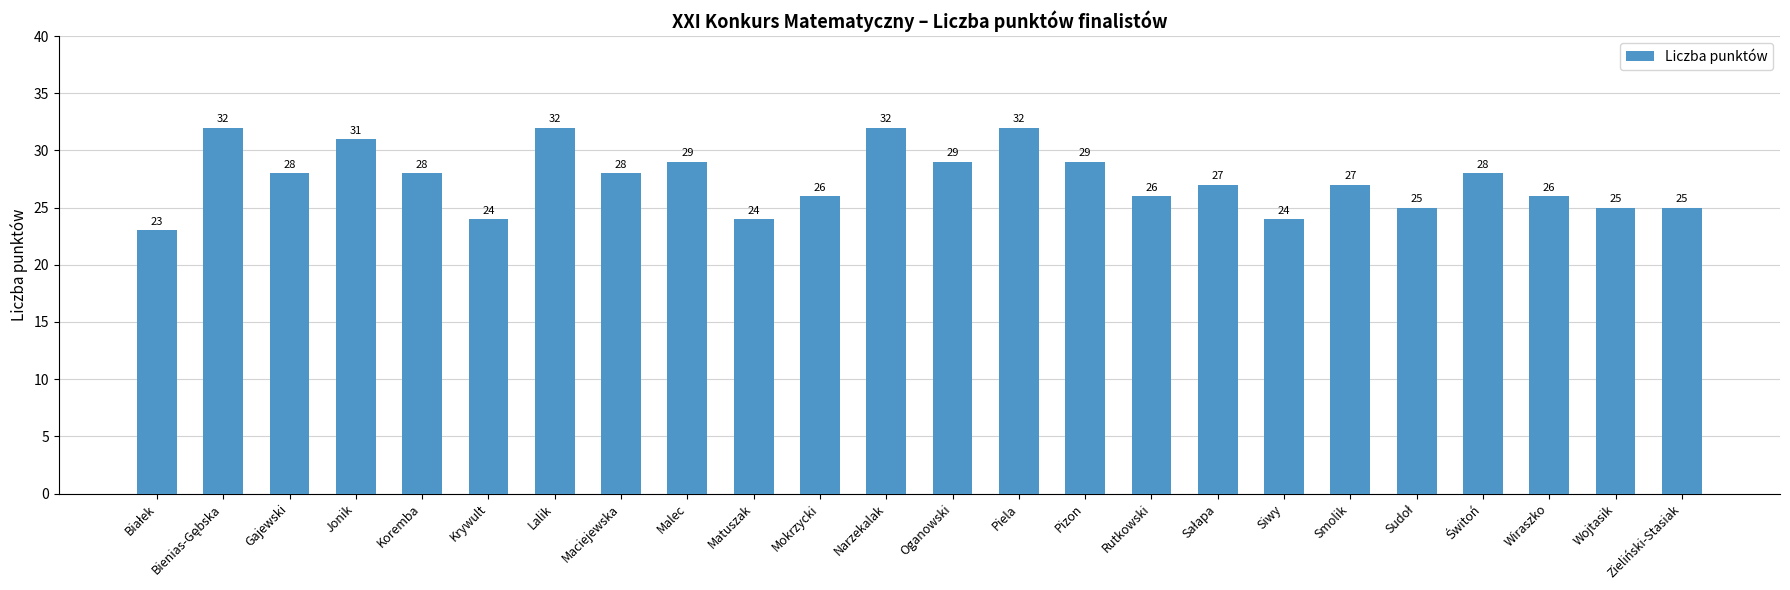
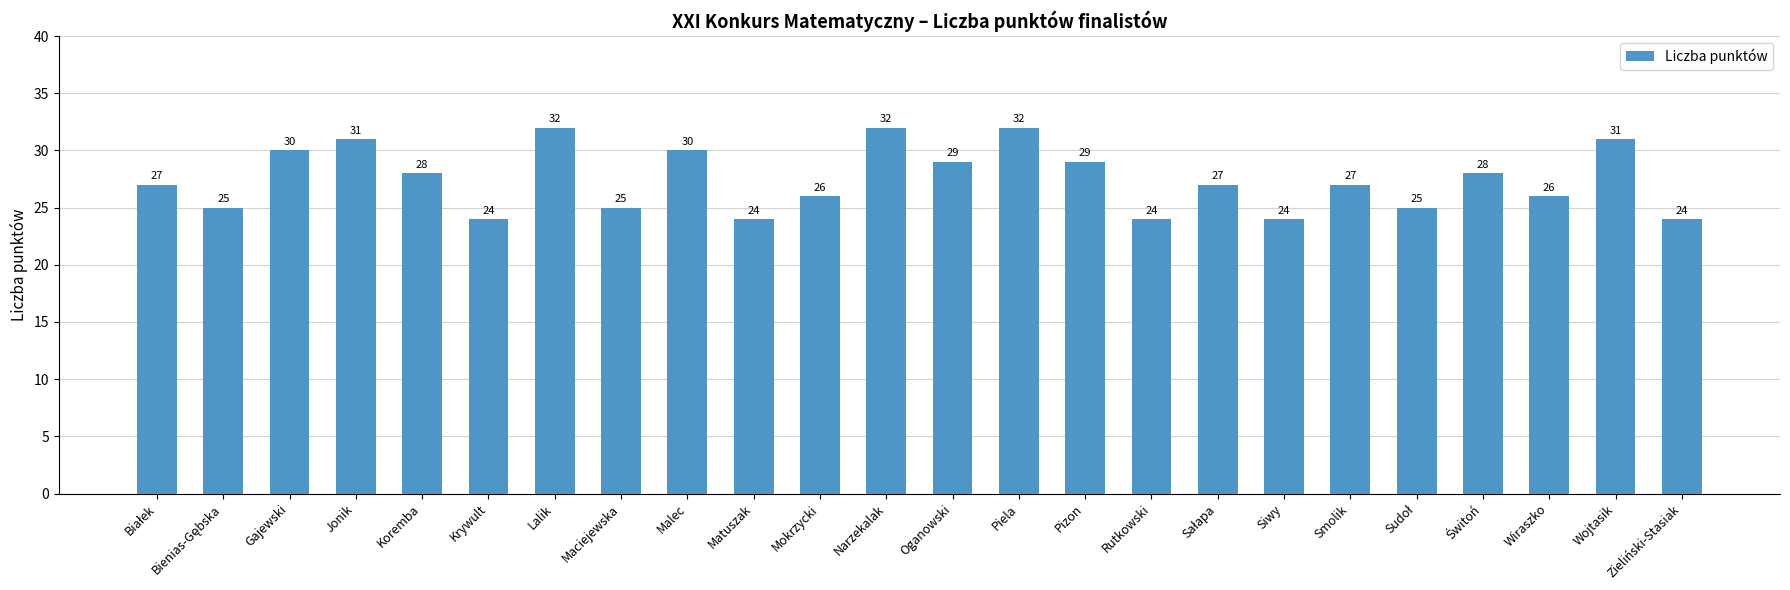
Białek: 23 -> 27
Bienias-Gębska: 32 -> 25
Gajewski: 28 -> 30
Maciejewska: 28 -> 25
Malec: 29 -> 30
Rutkowski: 26 -> 24
Wojtasik: 25 -> 31
Zieliński-Stasiak: 25 -> 24
